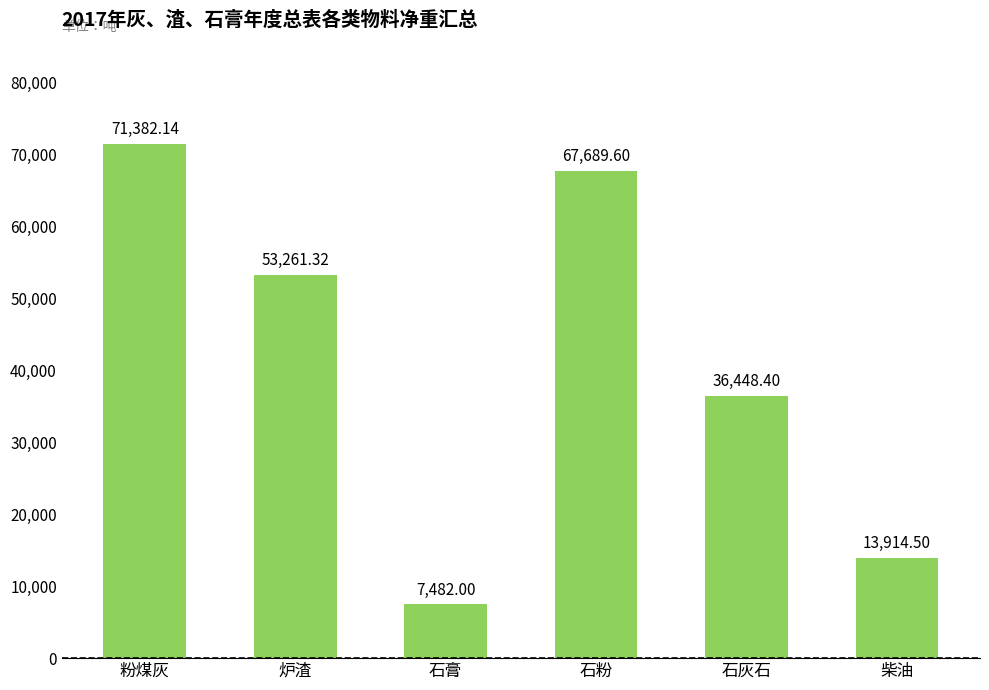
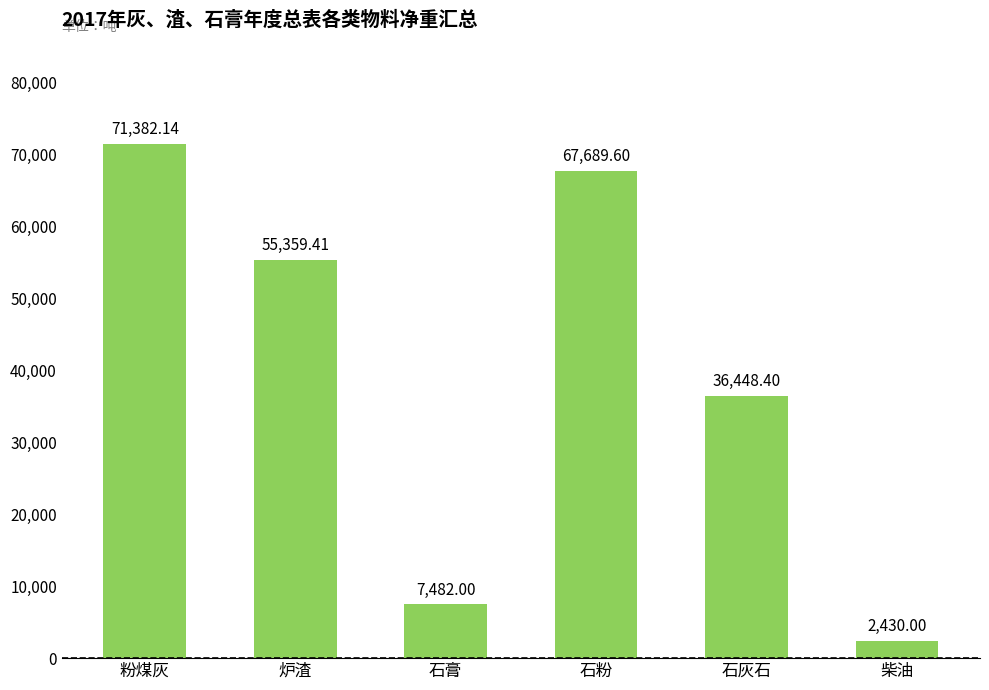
炉渣: 53,261.32 -> 55,359.41
柴油: 13,914.50 -> 2,430.00
